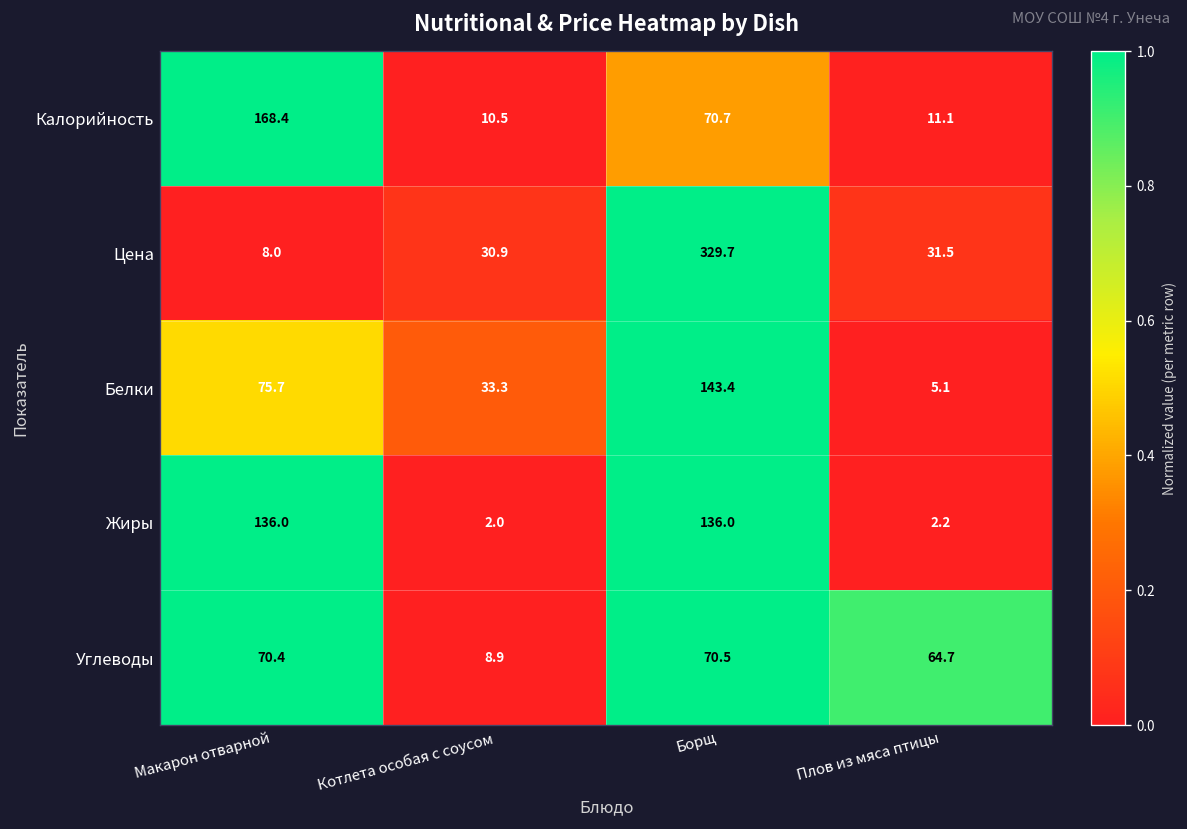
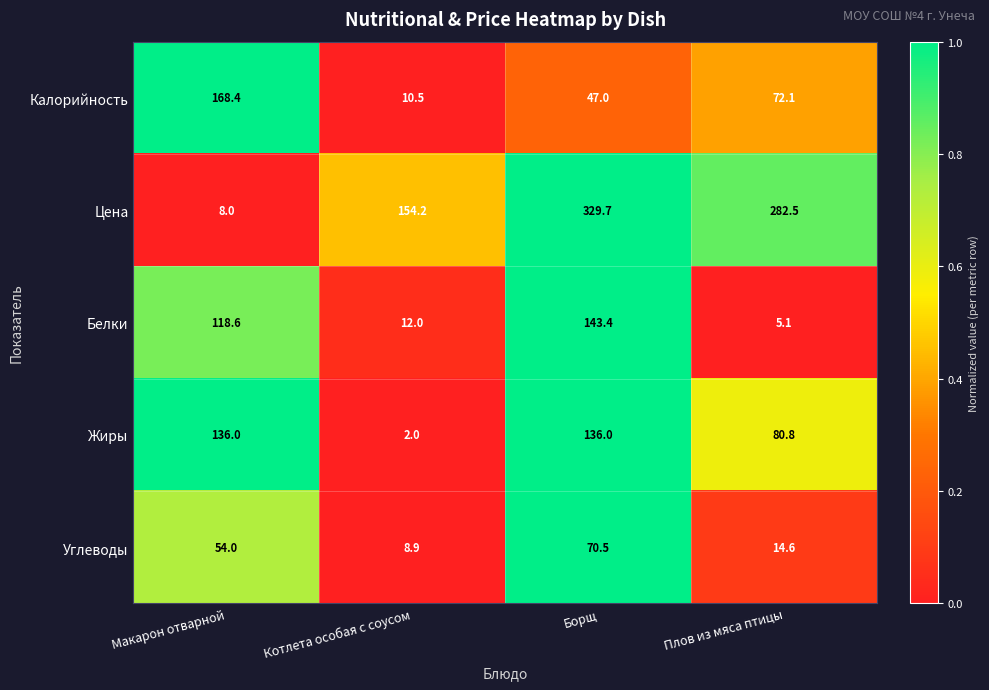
Калорийность, Борщ: 70.7 -> 47.0
Калорийность, Плов из мяса птицы: 11.1 -> 72.1
Цена, Котлета особая с соусом: 30.9 -> 154.2
Цена, Плов из мяса птицы: 31.5 -> 282.5
Белки, Макарон отварной: 75.7 -> 118.6
Белки, Котлета особая с соусом: 33.3 -> 12.0
Жиры, Плов из мяса птицы: 2.2 -> 80.8
Углеводы, Макарон отварной: 70.4 -> 54.0
Углеводы, Плов из мяса птицы: 64.7 -> 14.6
